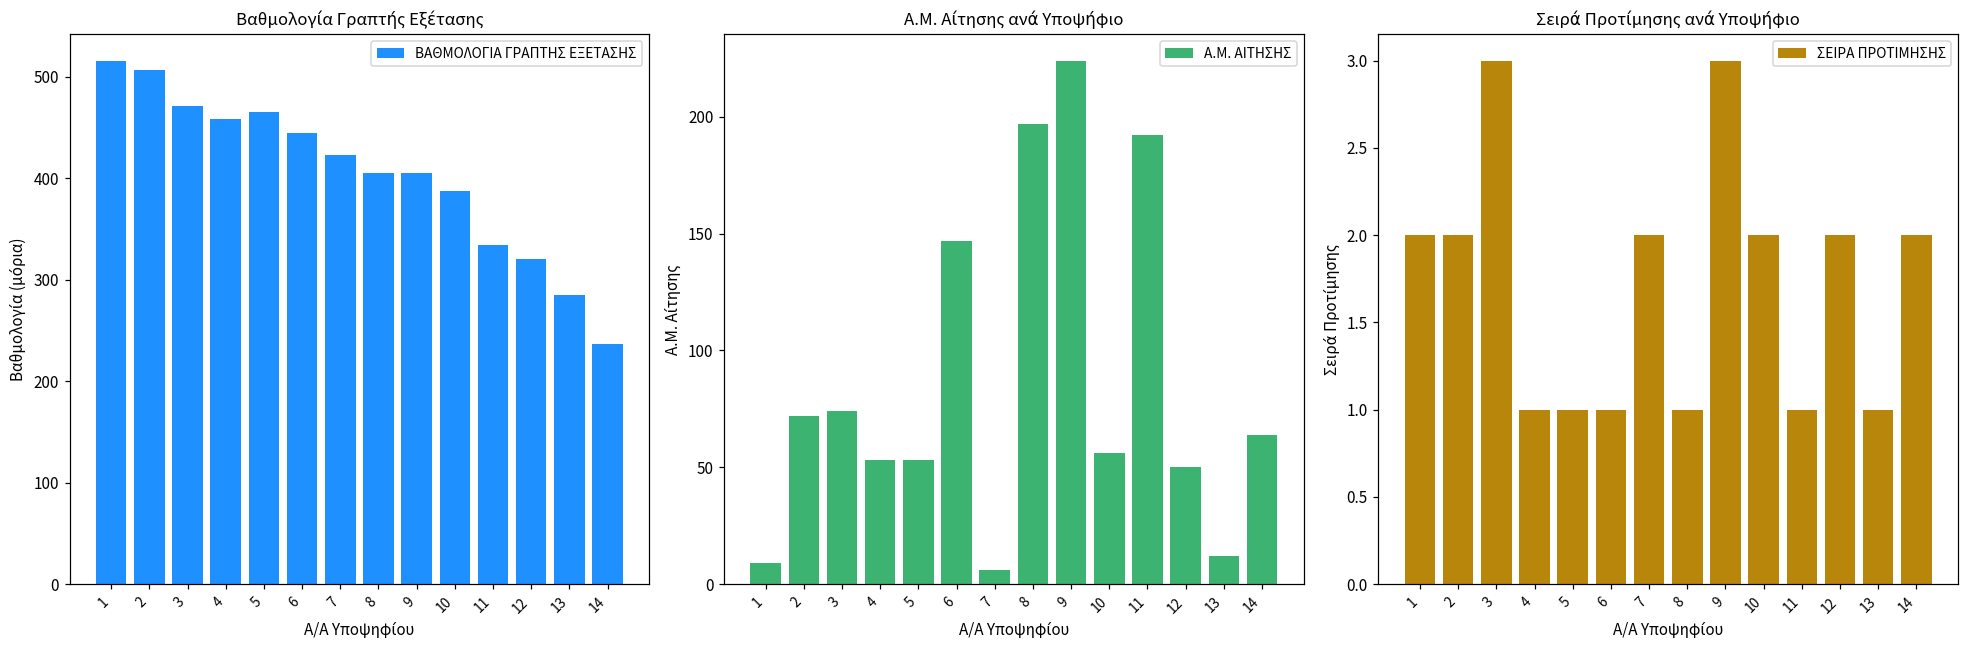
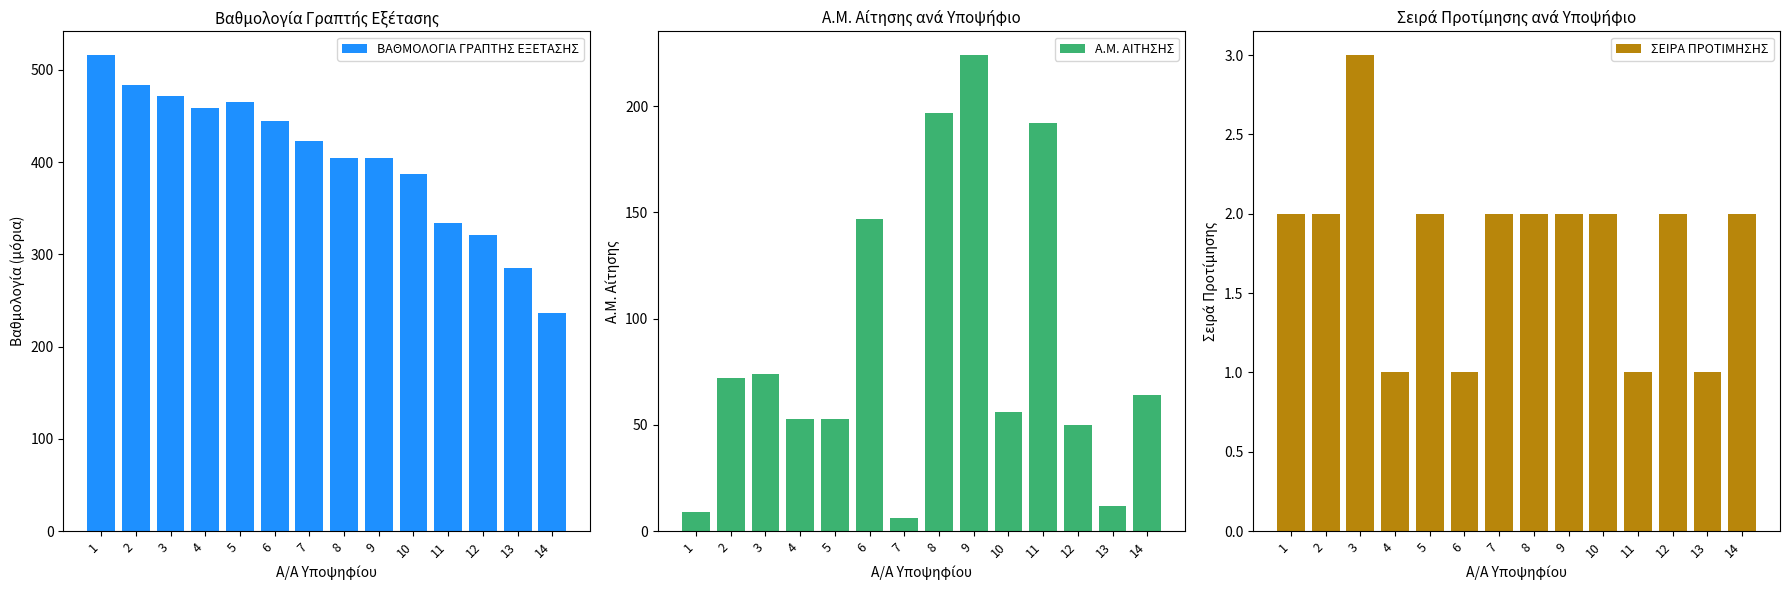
Βαθμολογία Γραπτής Εξέτασης, 2: 510 -> 480
Σειρά Προτίμησης ανά Υποψήφιο, 5: 1 -> 2
Σειρά Προτίμησης ανά Υποψήφιο, 8: 1 -> 2
Σειρά Προτίμησης ανά Υποψήφιο, 9: 3 -> 2
